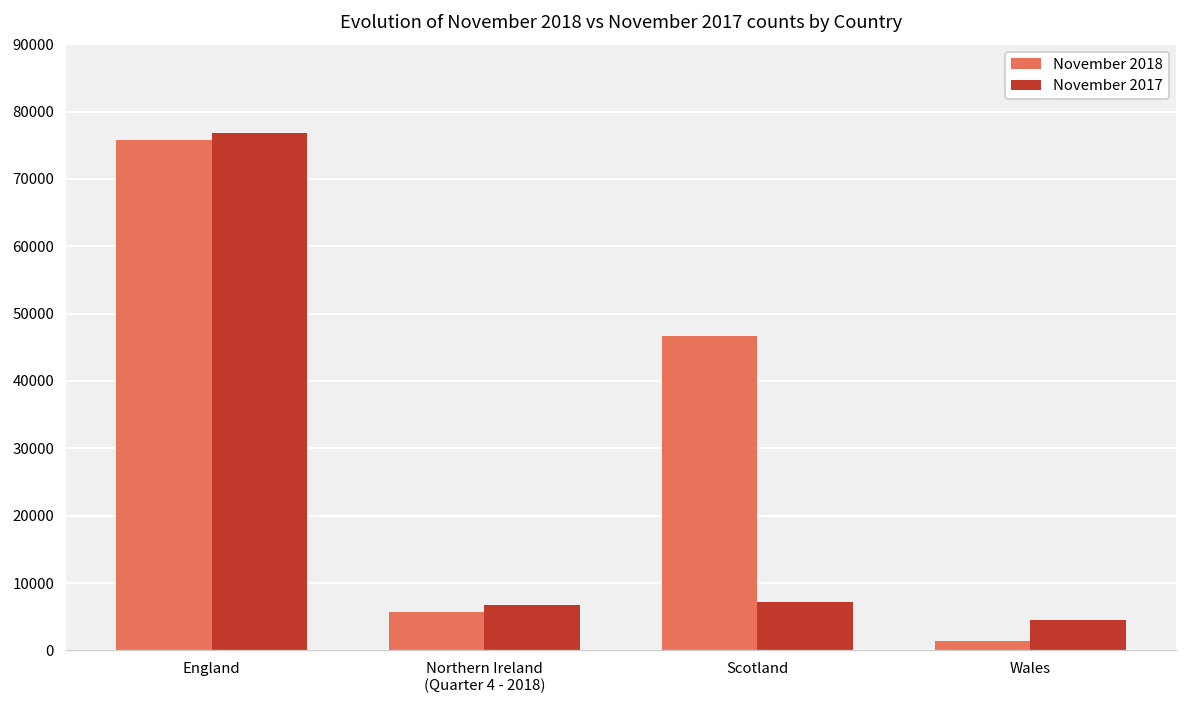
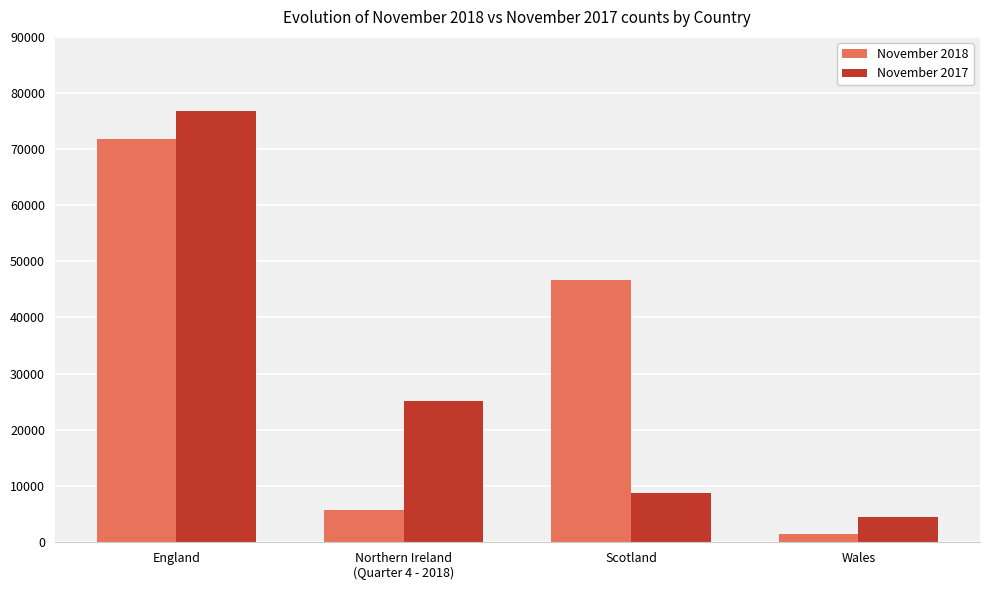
November 2018, England: 76000 -> 72000
November 2017, Northern Ireland (Quarter 4 - 2018): 7000 -> 25000
November 2017, Scotland: 7000 -> 9000
